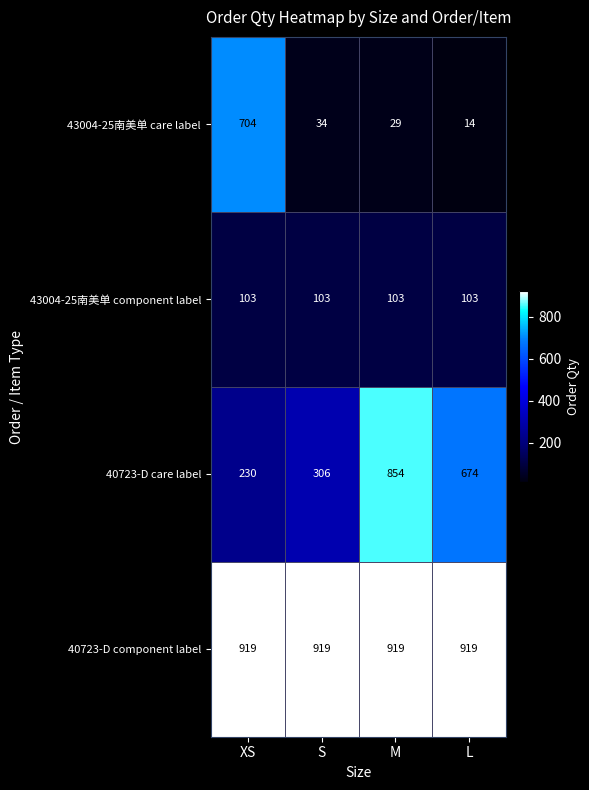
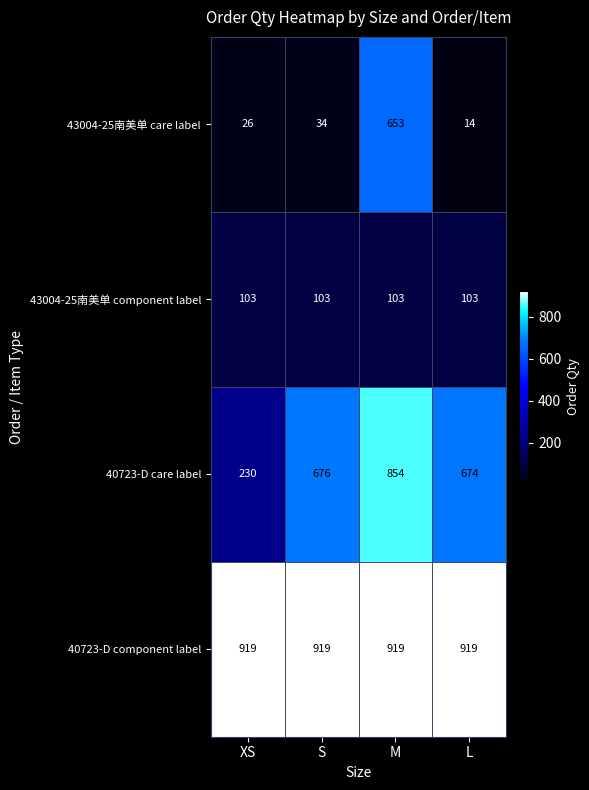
43004-25南美单 care label, XS: 704 -> 26
43004-25南美单 care label, M: 29 -> 653
40723-D care label, S: 306 -> 676
